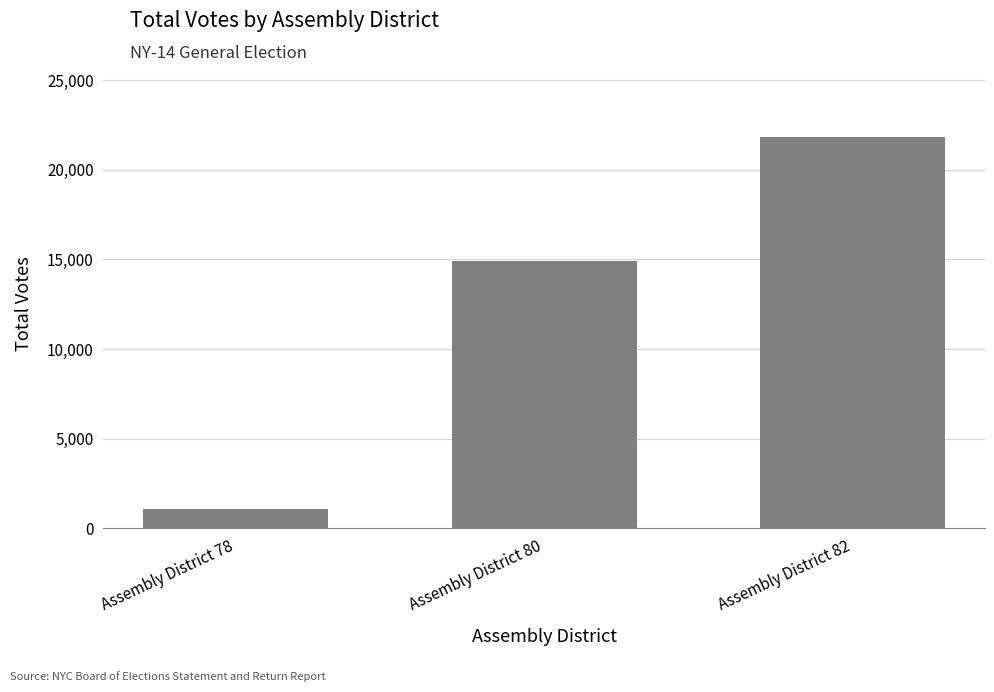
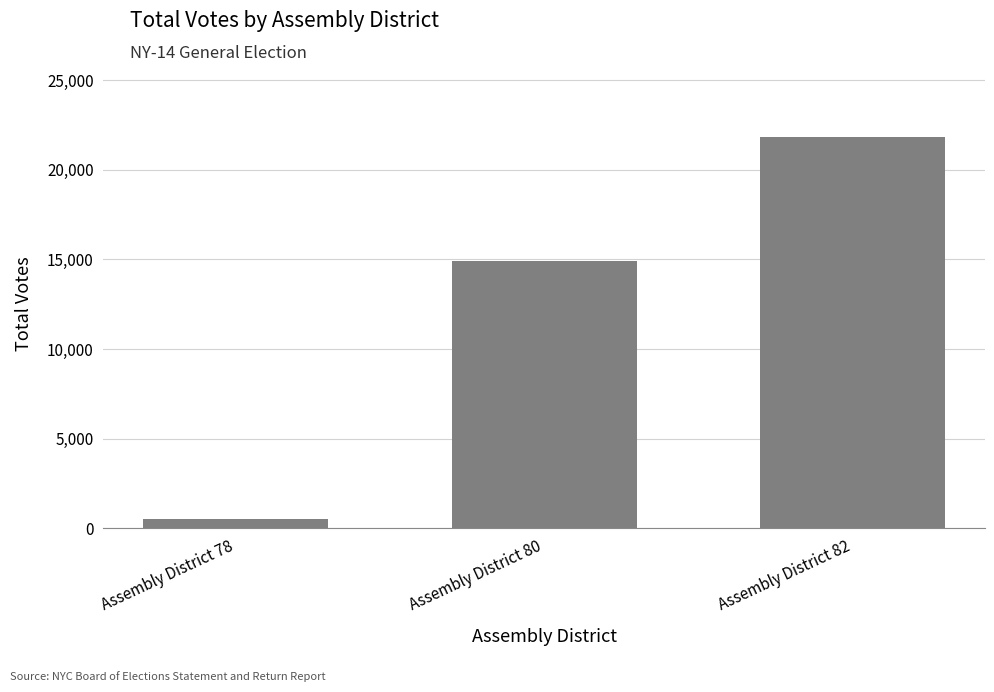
Assembly District 78: 1,100 -> 500
